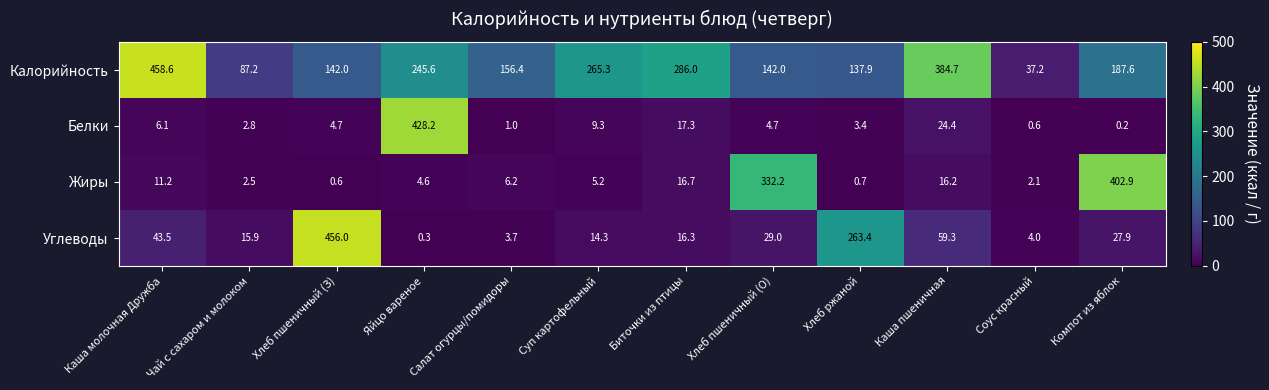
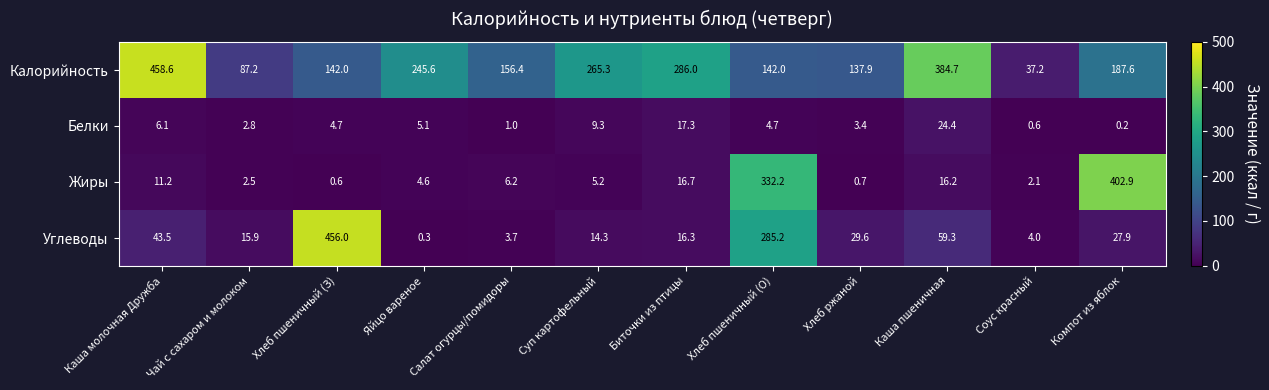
Белки, Яйцо вареное: 428.2 -> 5.1
Углеводы, Хлеб пшеничный (О): 29.0 -> 285.2
Углеводы, Хлеб ржаной: 263.4 -> 29.6
